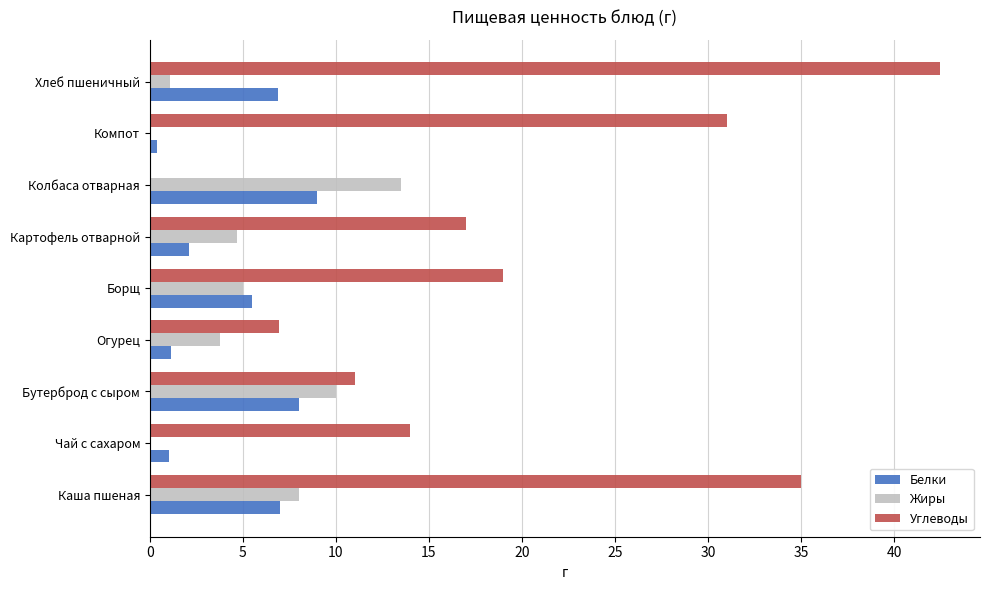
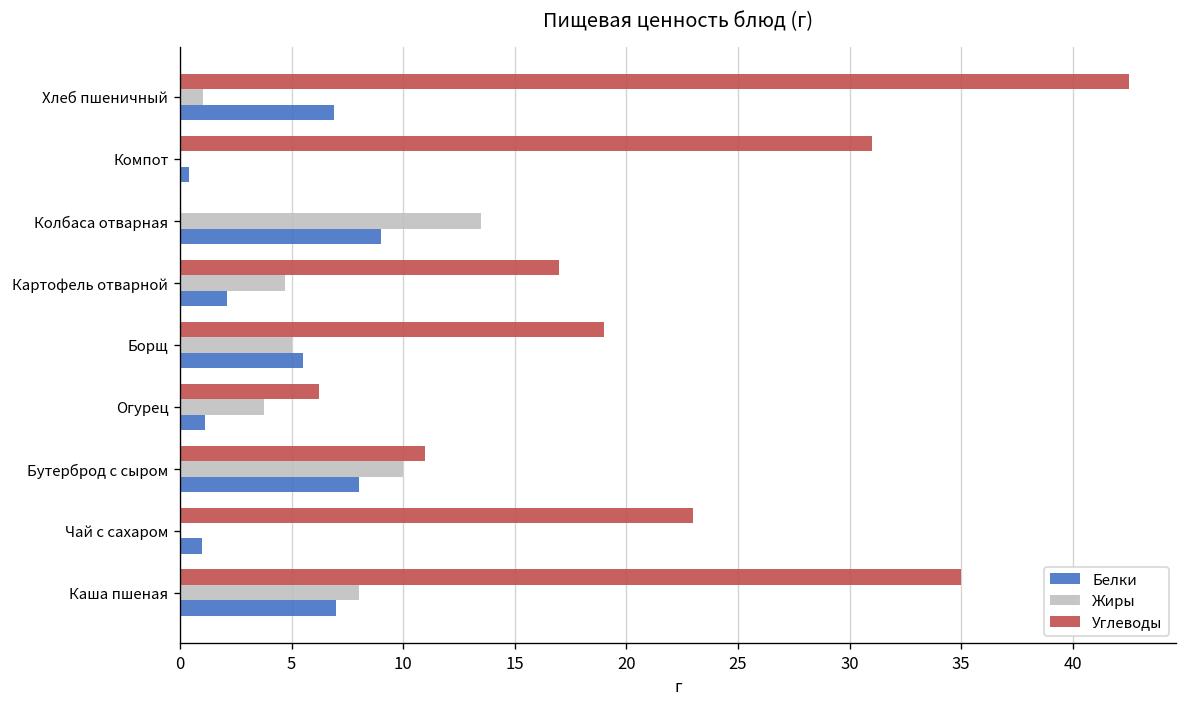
Углеводы, Огурец: 6.9 -> 6.2
Углеводы, Чай с сахаром: 14 -> 23
